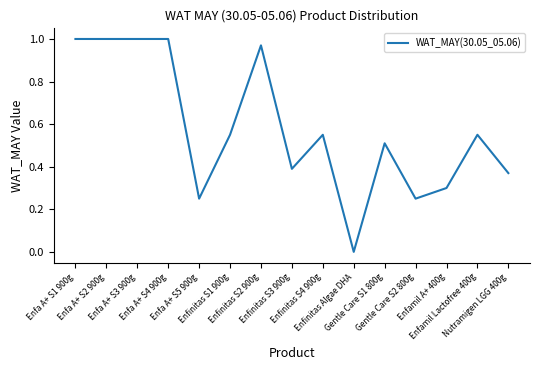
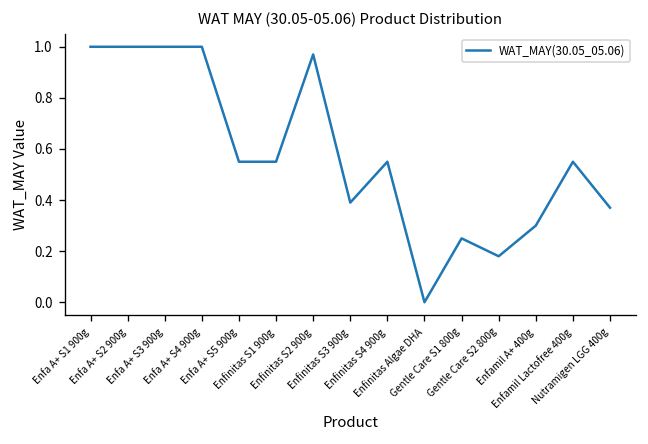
Enfa A+ S5 900g: 0.25 -> 0.55
Gentle Care S1 800g: 0.51 -> 0.25
Gentle Care S2 800g: 0.25 -> 0.18
